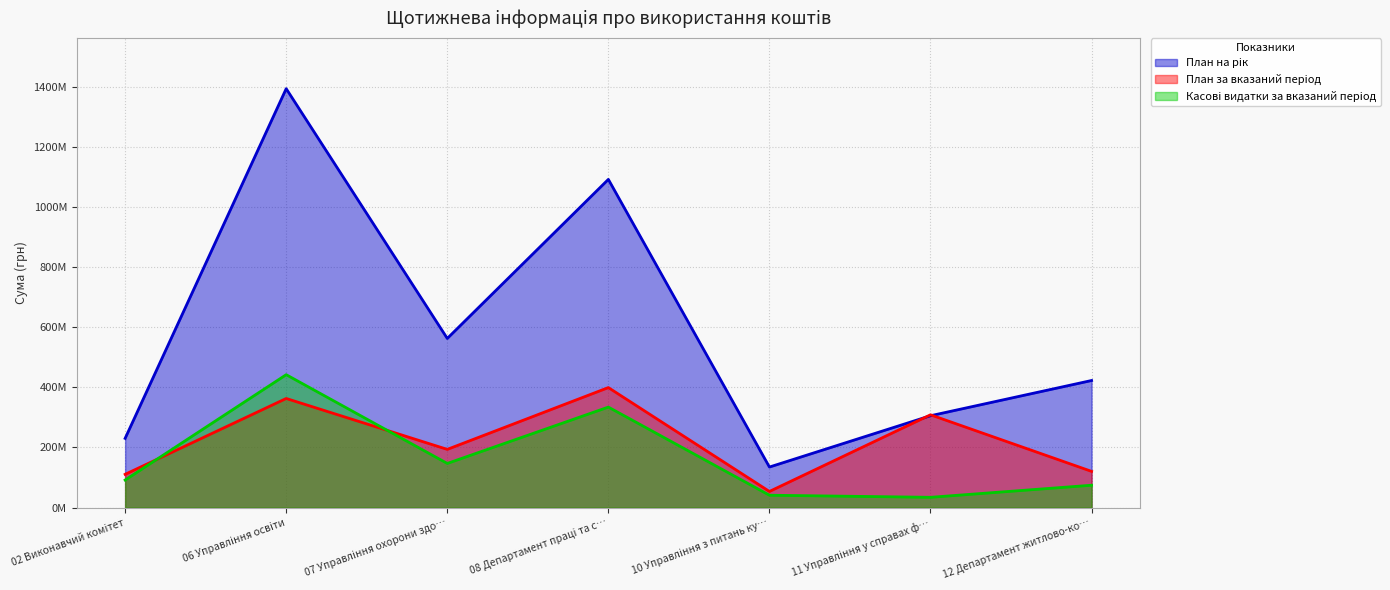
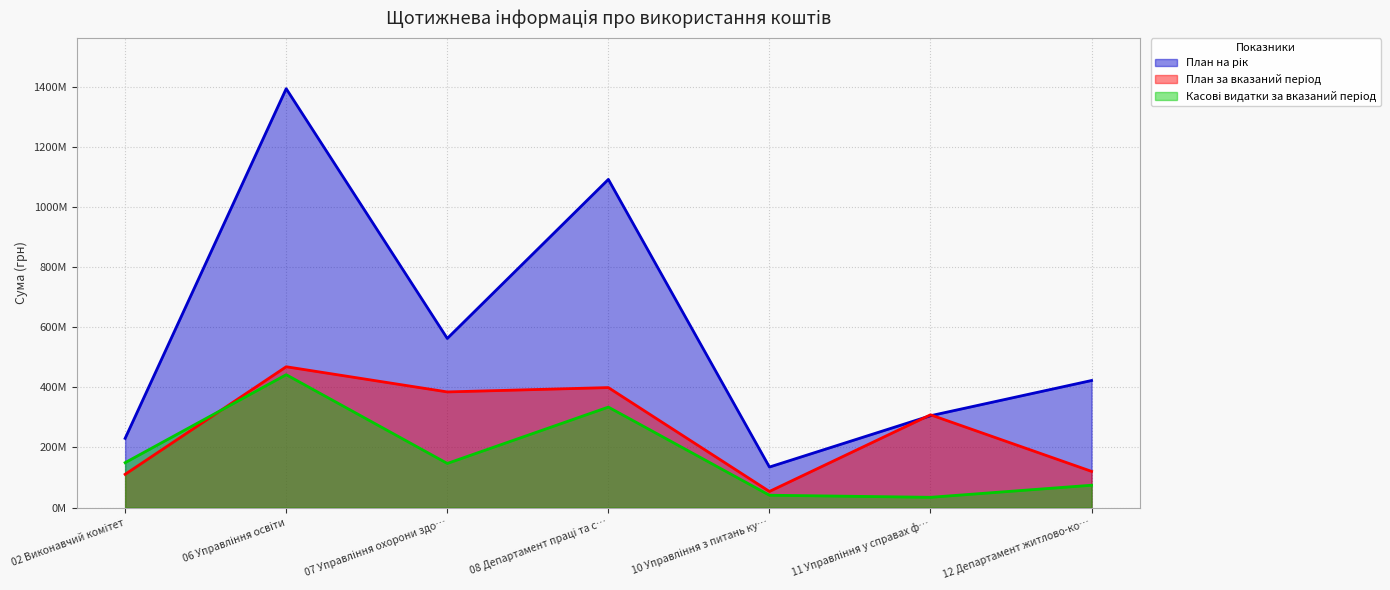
Касові видатки за вказаний період, 02 Виконавчий комітет: 90000000 -> 150000000
План за вказаний період, 06 Управління освіти: 360000000 -> 470000000
План за вказаний період, 07 Управління охорони здо…: 190000000 -> 380000000
